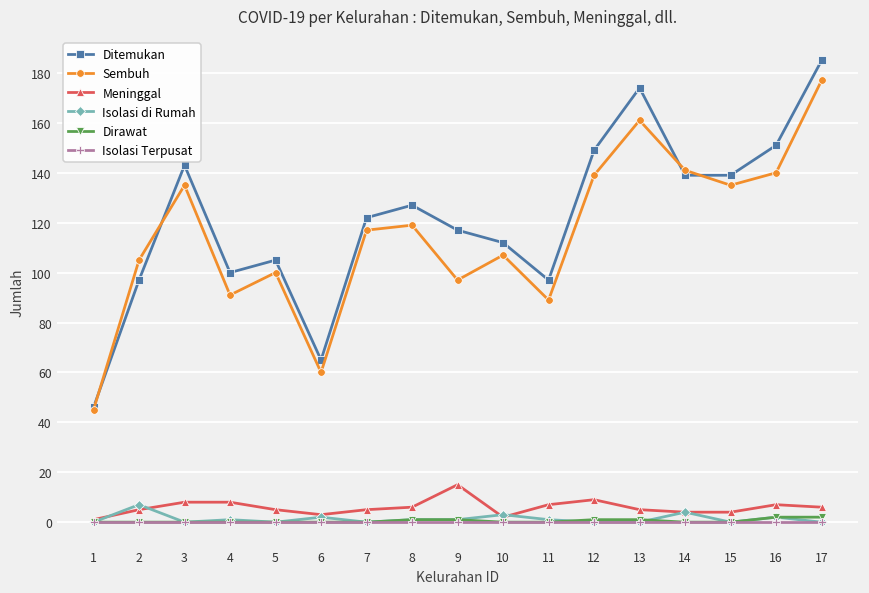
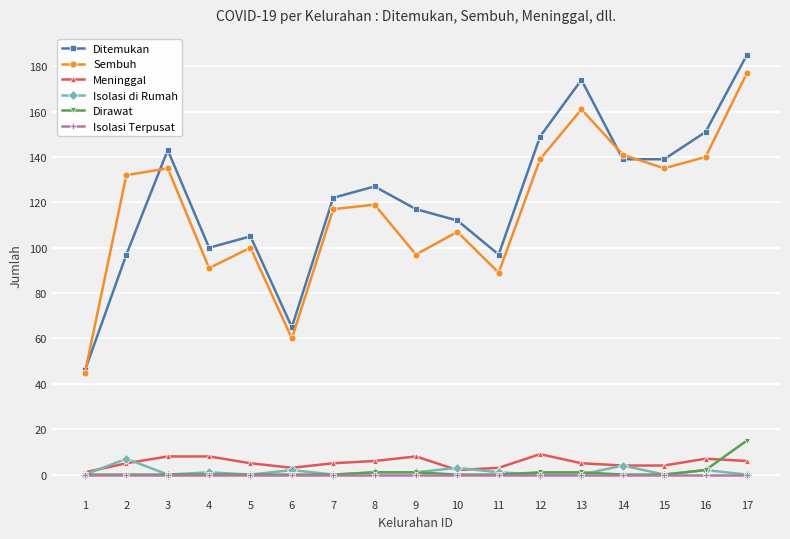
Sembuh, 2: 105 -> 132
Meninggal, 9: 15 -> 8
Meninggal, 11: 7 -> 3
Dirawat, 17: 2 -> 15
